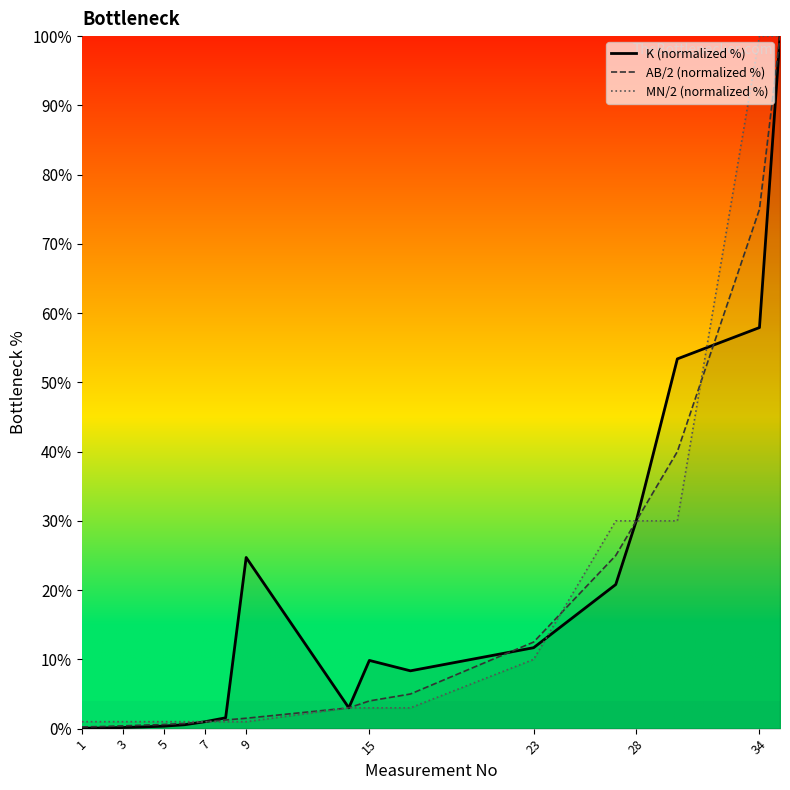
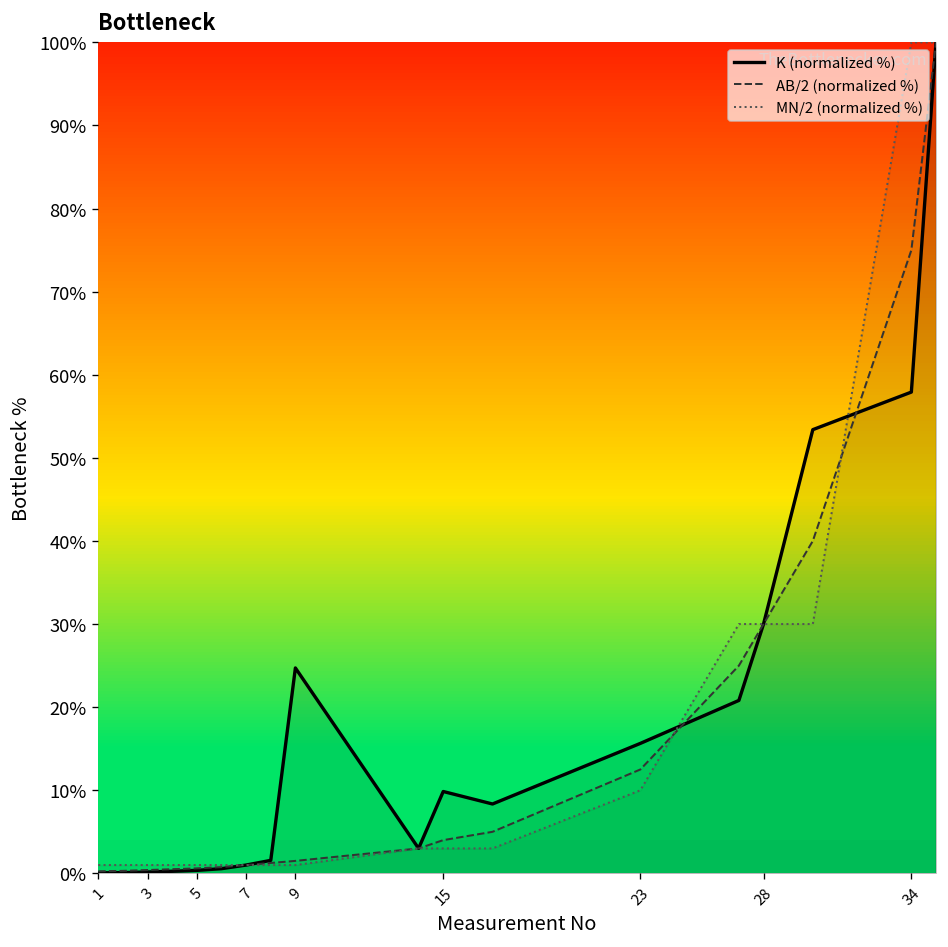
K (normalized %), 23: 12% -> 16%
